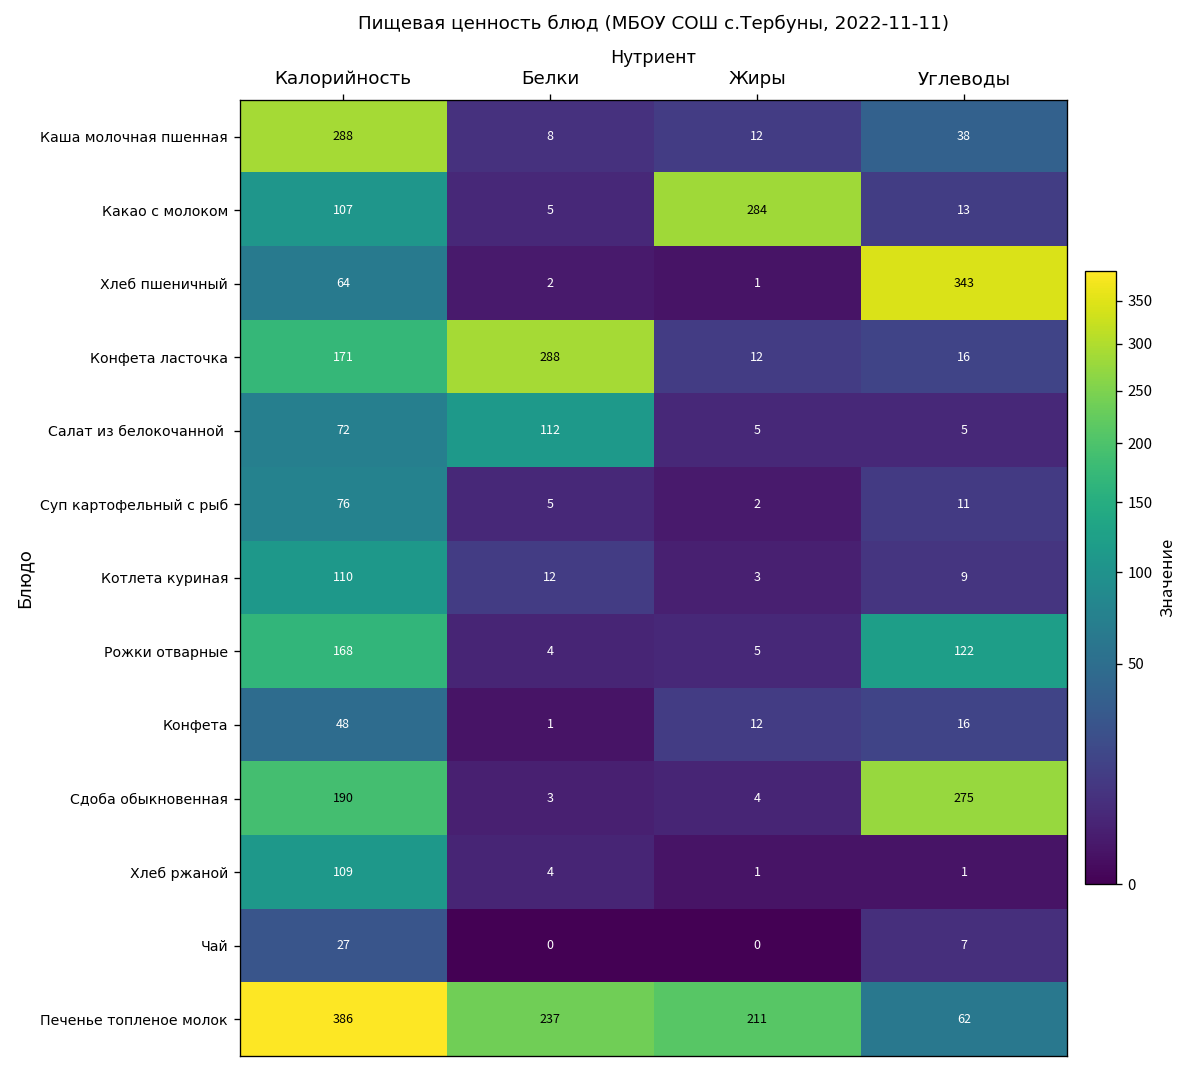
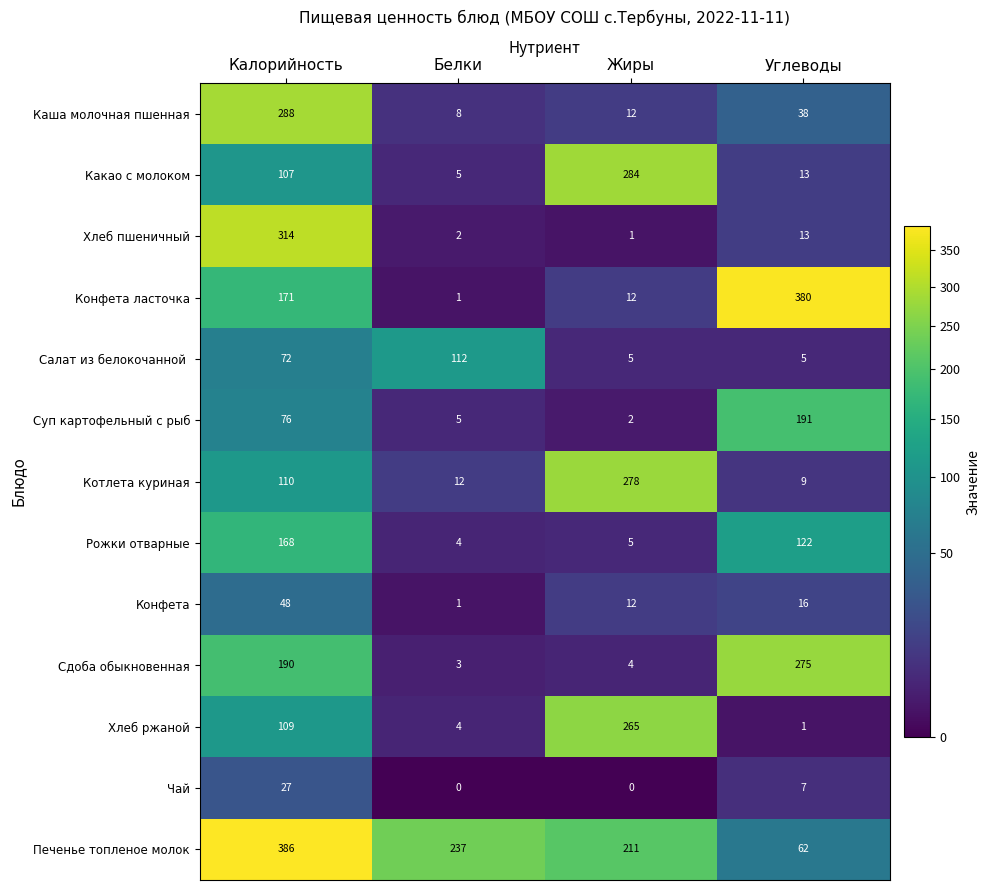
Хлеб пшеничный, Калорийность: 64 -> 314
Хлеб пшеничный, Углеводы: 343 -> 13
Конфета ласточка, Белки: 288 -> 1
Конфета ласточка, Углеводы: 16 -> 380
Суп картофельный с рыб, Углеводы: 11 -> 191
Котлета куриная, Жиры: 3 -> 278
Хлеб ржаной, Жиры: 1 -> 265
